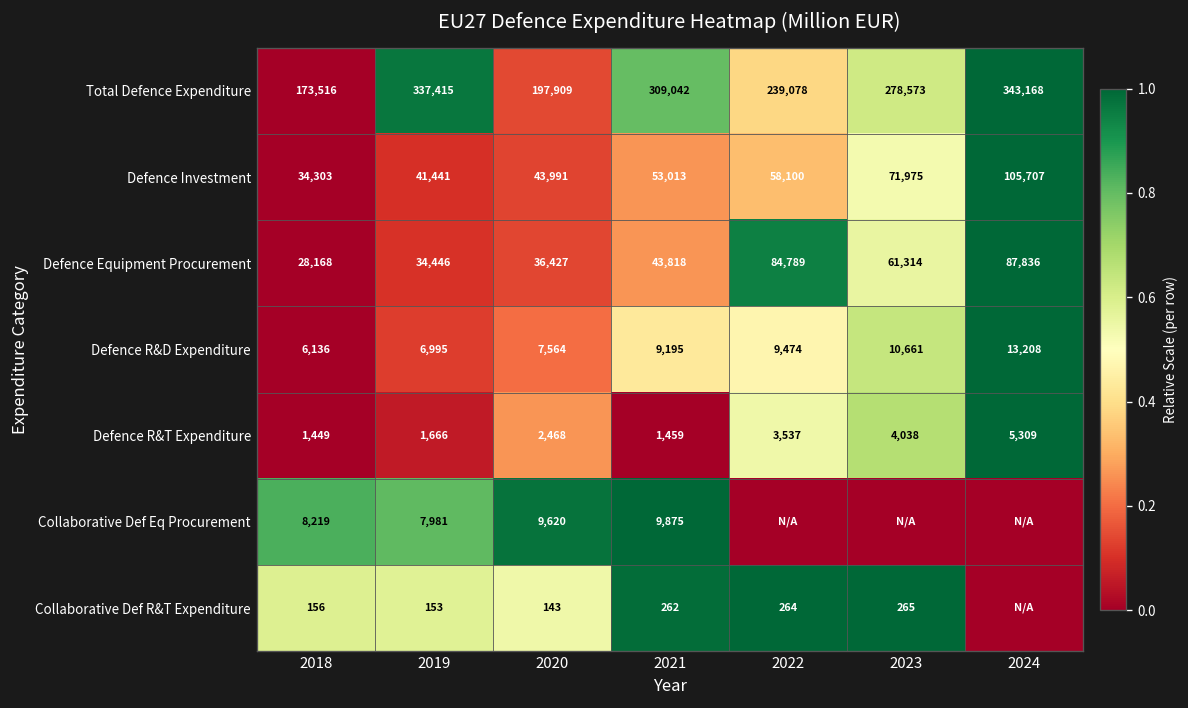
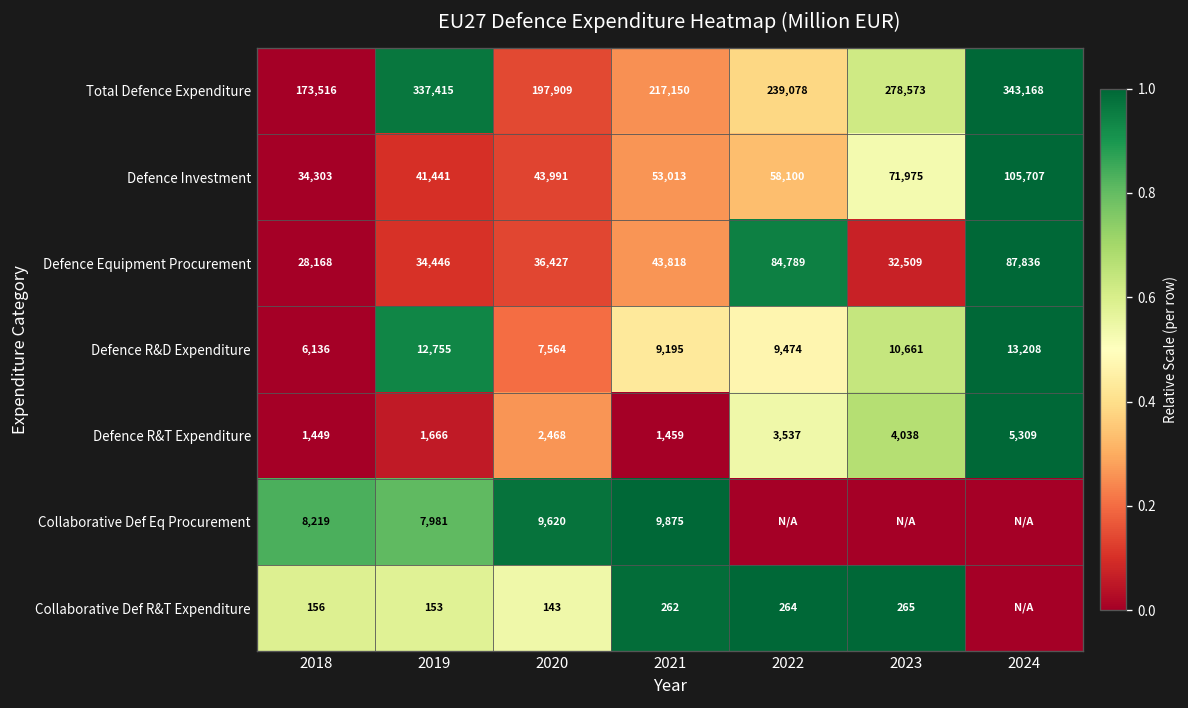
Total Defence Expenditure, 2021: 309,042 -> 217,150
Defence Equipment Procurement, 2023: 61,314 -> 32,509
Defence R&D Expenditure, 2019: 6,995 -> 12,755
